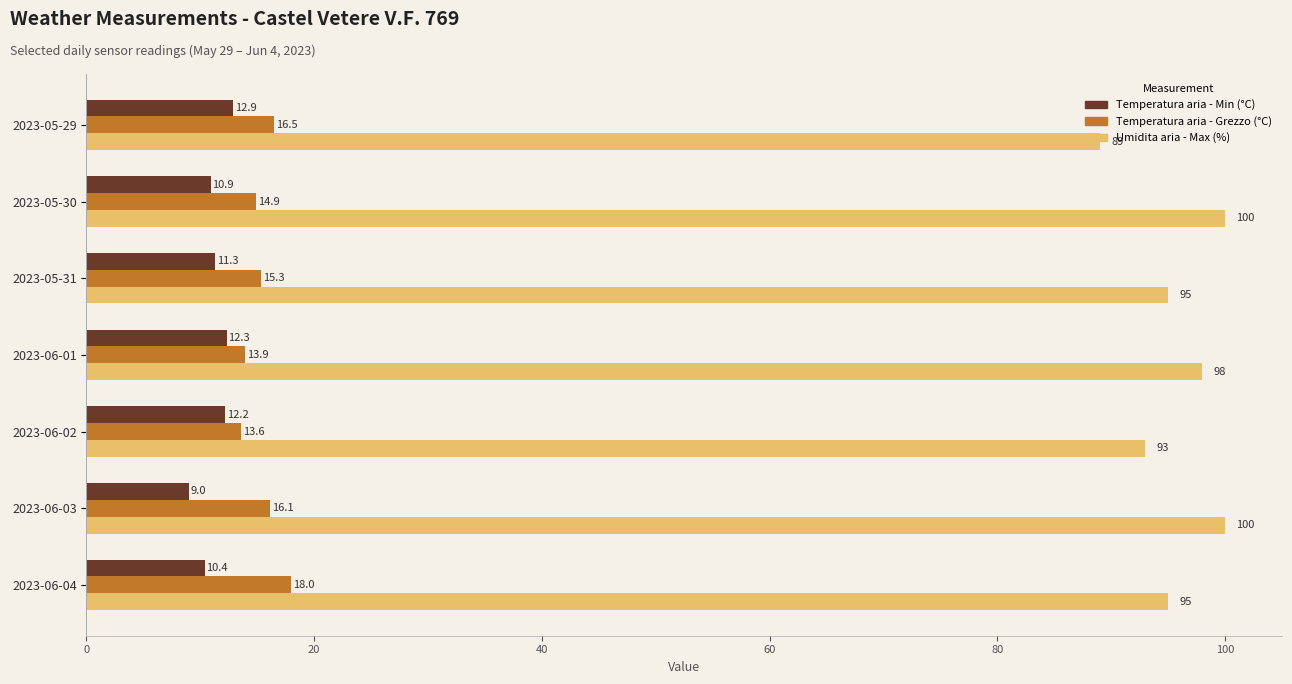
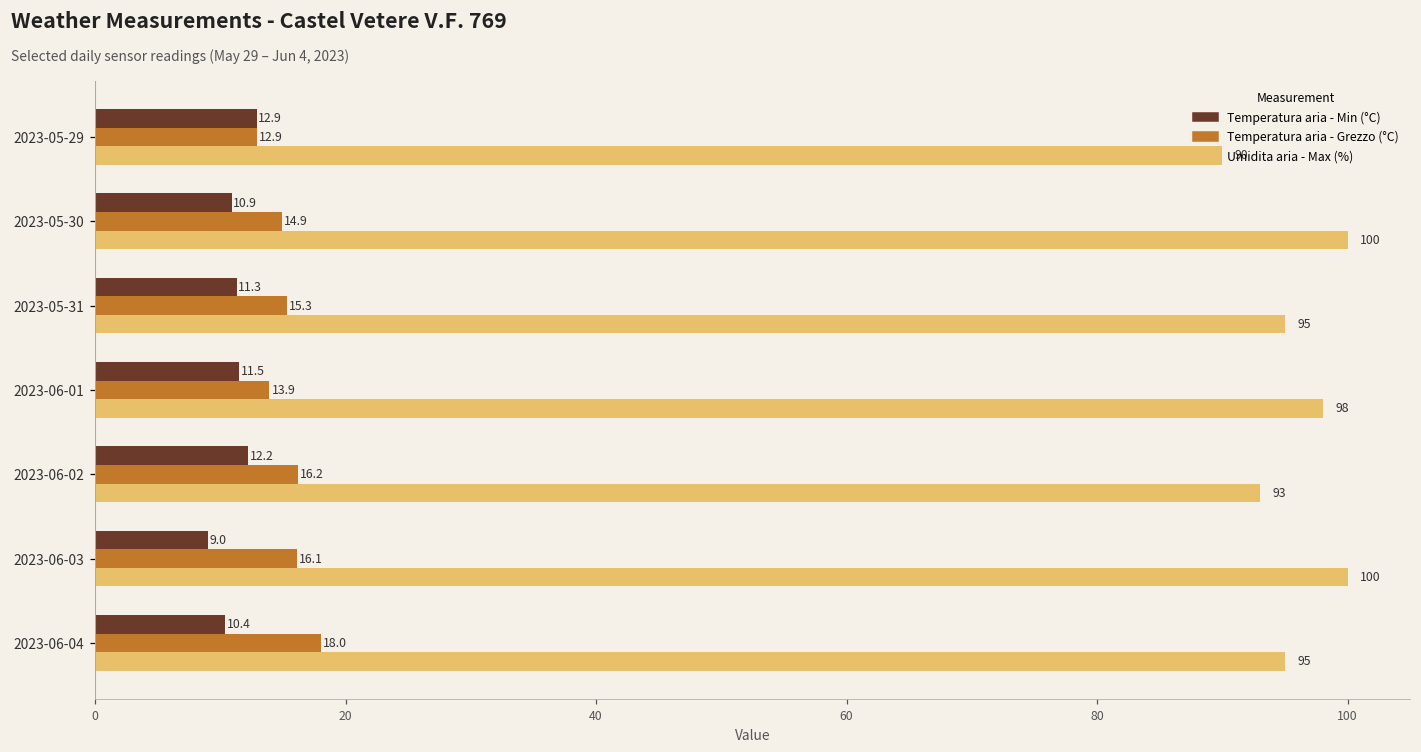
Temperatura aria - Grezzo (°C), 2023-05-29: 16.5 -> 12.9
Umidita aria - Max (%), 2023-05-29: 89 -> 90
Temperatura aria - Min (°C), 2023-06-01: 12.3 -> 11.5
Temperatura aria - Grezzo (°C), 2023-06-02: 13.6 -> 16.2
